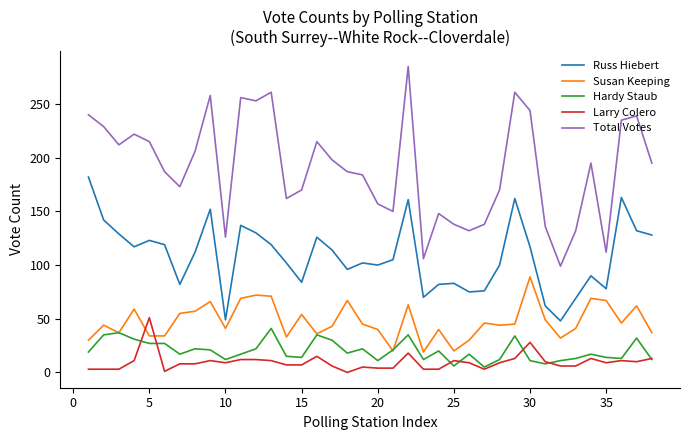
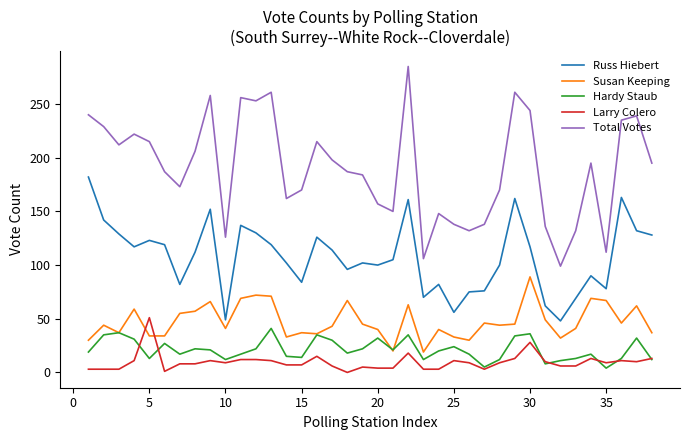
Hardy Staub, 5: 27 -> 13
Susan Keeping, 15: 54 -> 37
Hardy Staub, 20: 11 -> 32
Russ Hiebert, 25: 83 -> 56
Susan Keeping, 25: 20 -> 33
Hardy Staub, 25: 6 -> 24
Hardy Staub, 30: 11 -> 36
Hardy Staub, 35: 14 -> 4
